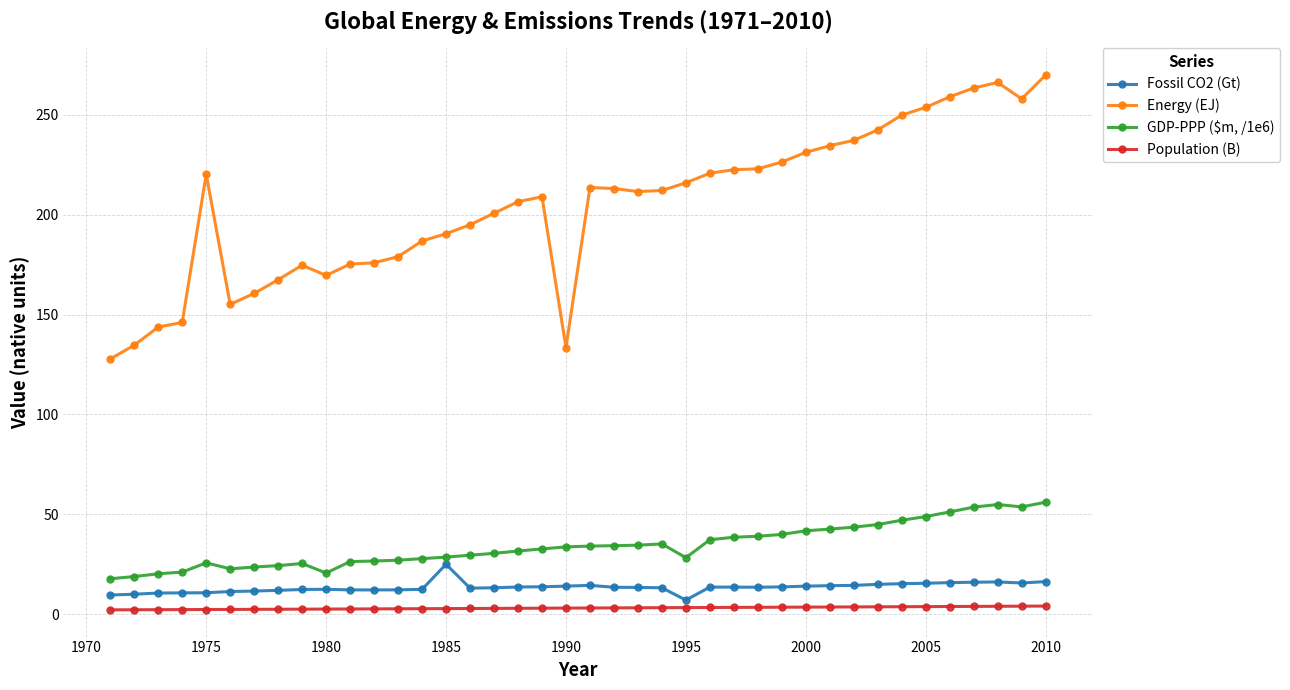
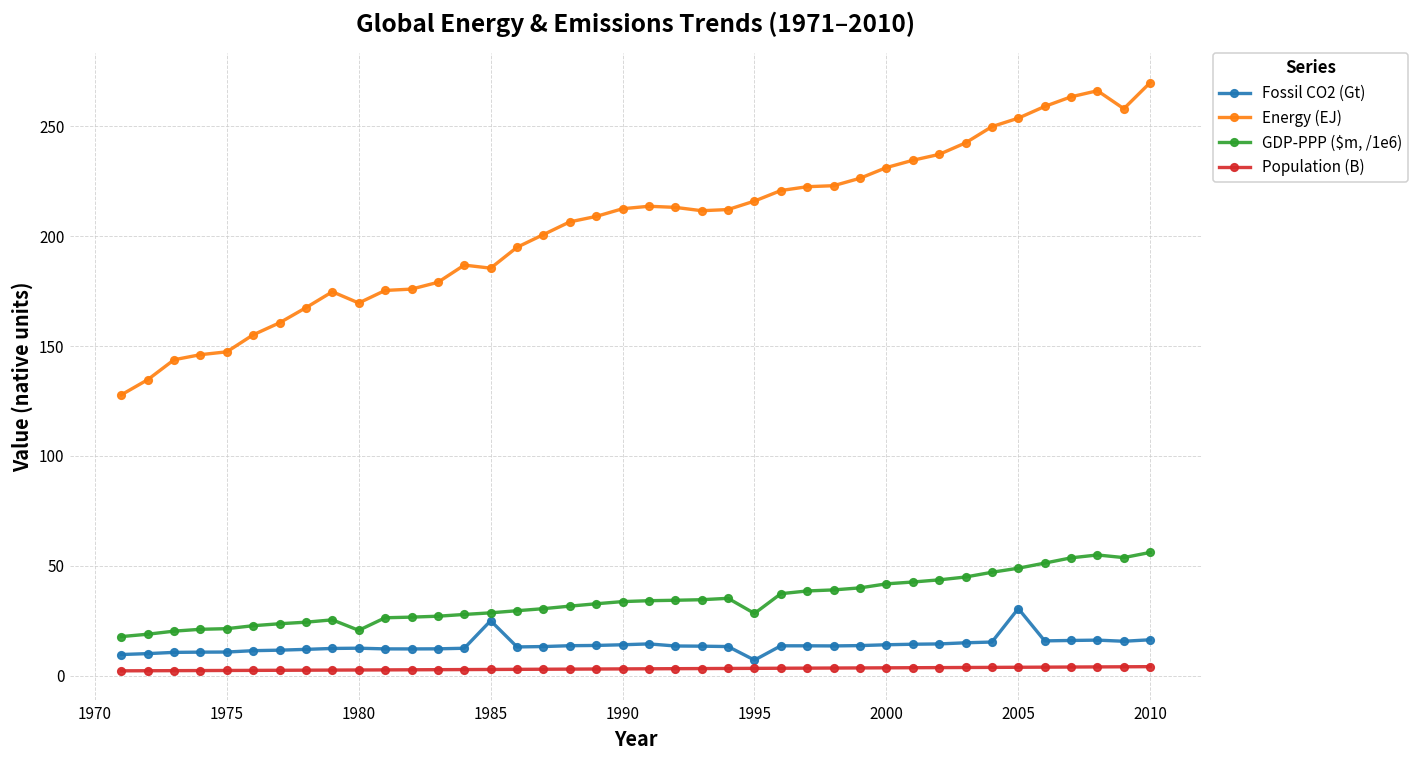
Energy (EJ), 1975: 220 -> 147
GDP-PPP ($m, /1e6), 1975: 26 -> 21
Energy (EJ), 1985: 191 -> 185
Energy (EJ), 1990: 134 -> 213
Fossil CO2 (Gt), 2005: 15 -> 31
